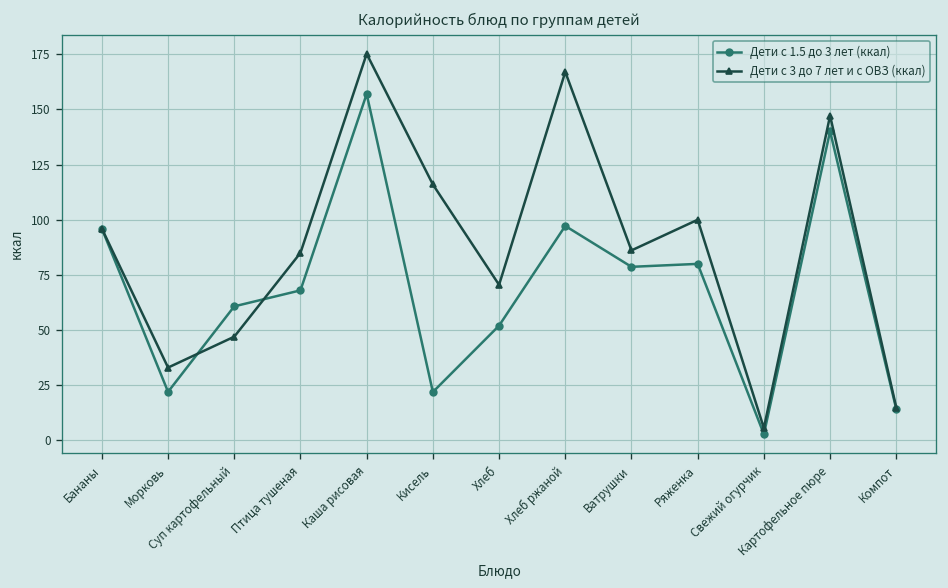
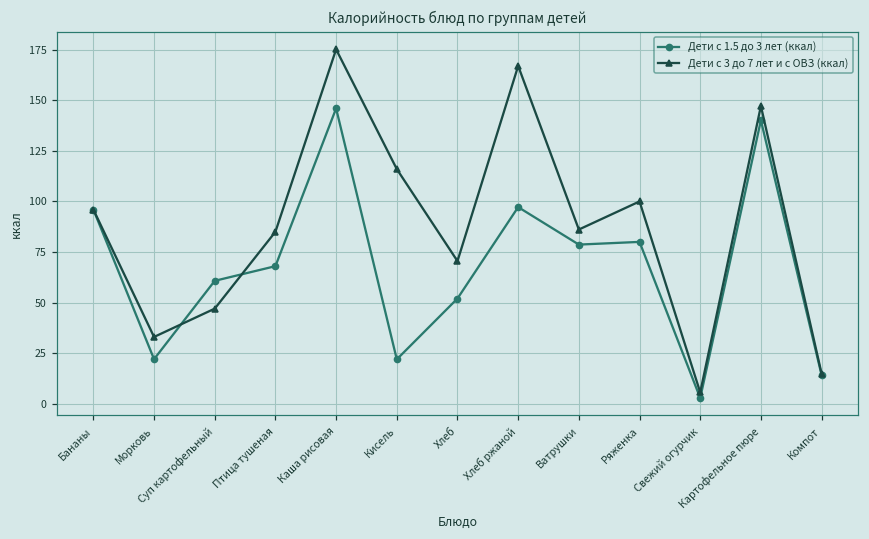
Дети с 1.5 до 3 лет (ккал), Каша рисовая: 157 -> 146
